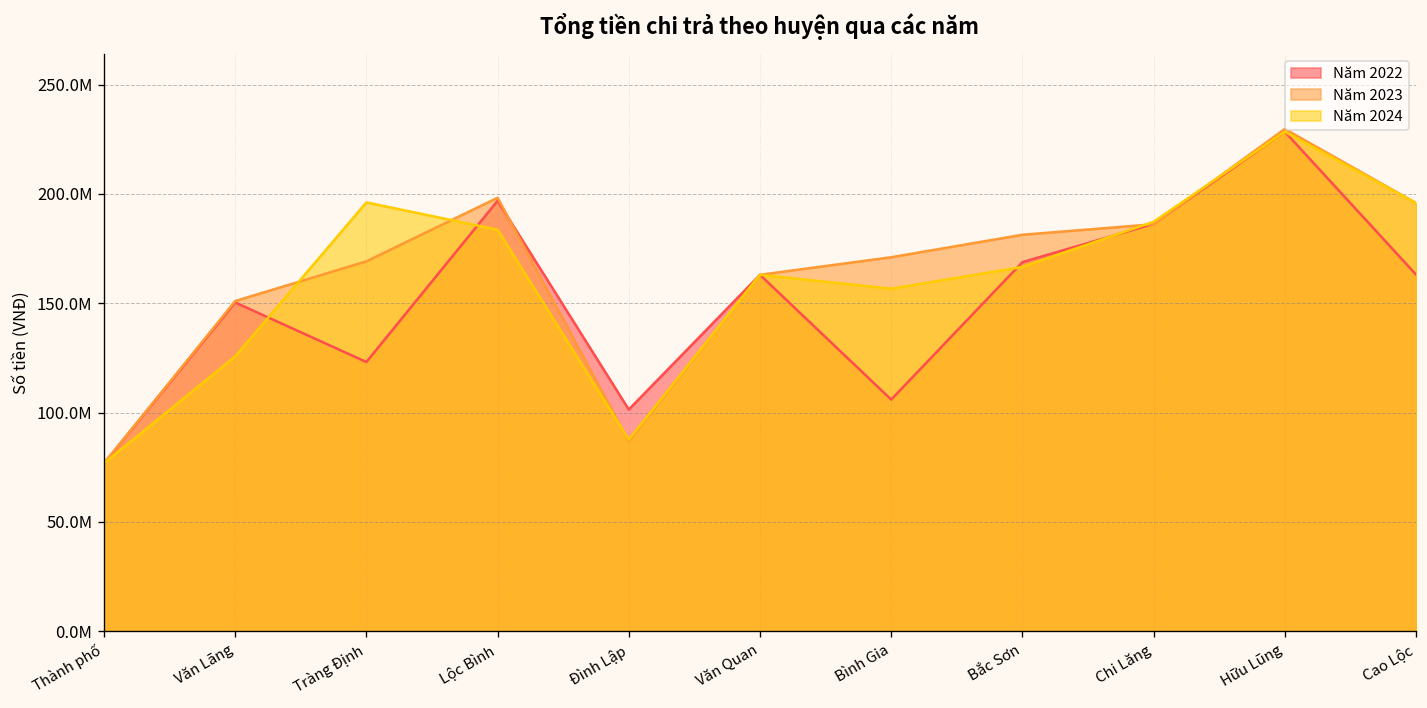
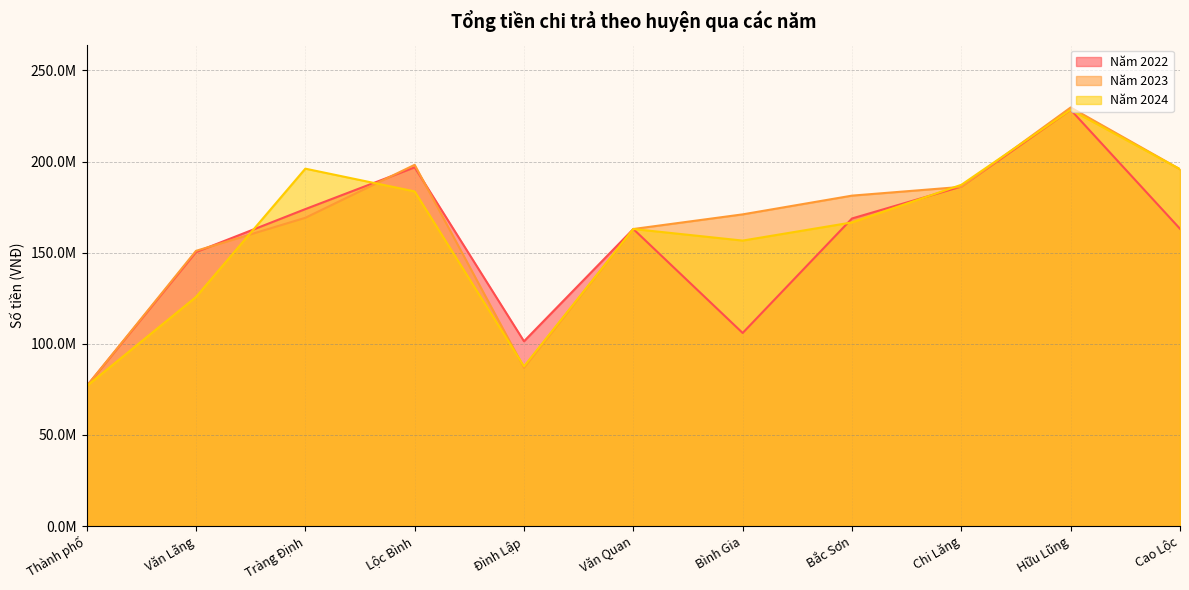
Năm 2022, Tràng Định: 123000000 -> 174000000
